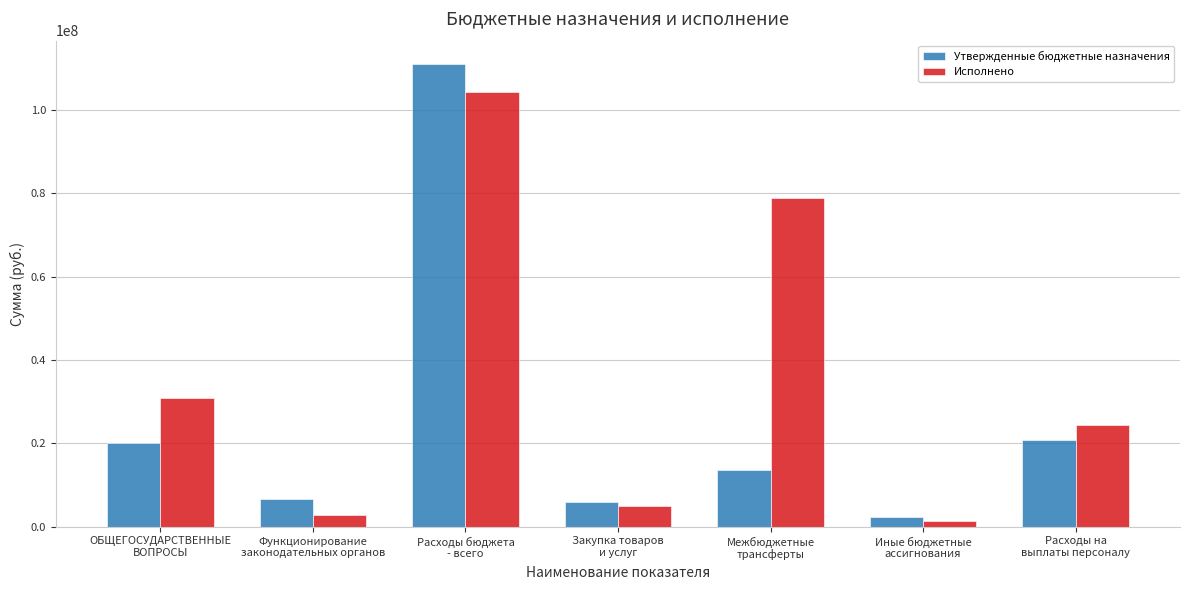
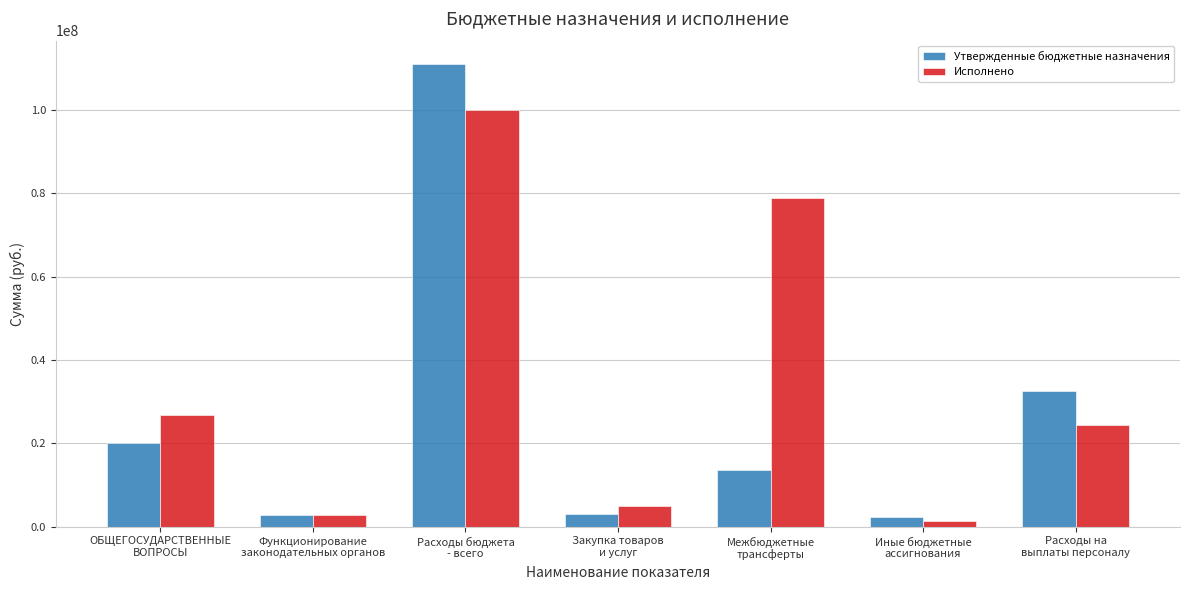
Исполнено, ОБЩЕГОСУДАРСТВЕННЫЕ ВОПРОСЫ: 31000000 -> 27000000
Утвержденные бюджетные назначения, Функционирование законодательных органов: 7000000 -> 3000000
Исполнено, Расходы бюджета - всего: 104000000 -> 100000000
Утвержденные бюджетные назначения, Закупка товаров и услуг: 6000000 -> 3000000
Утвержденные бюджетные назначения, Расходы на выплаты персоналу: 21000000 -> 33000000
